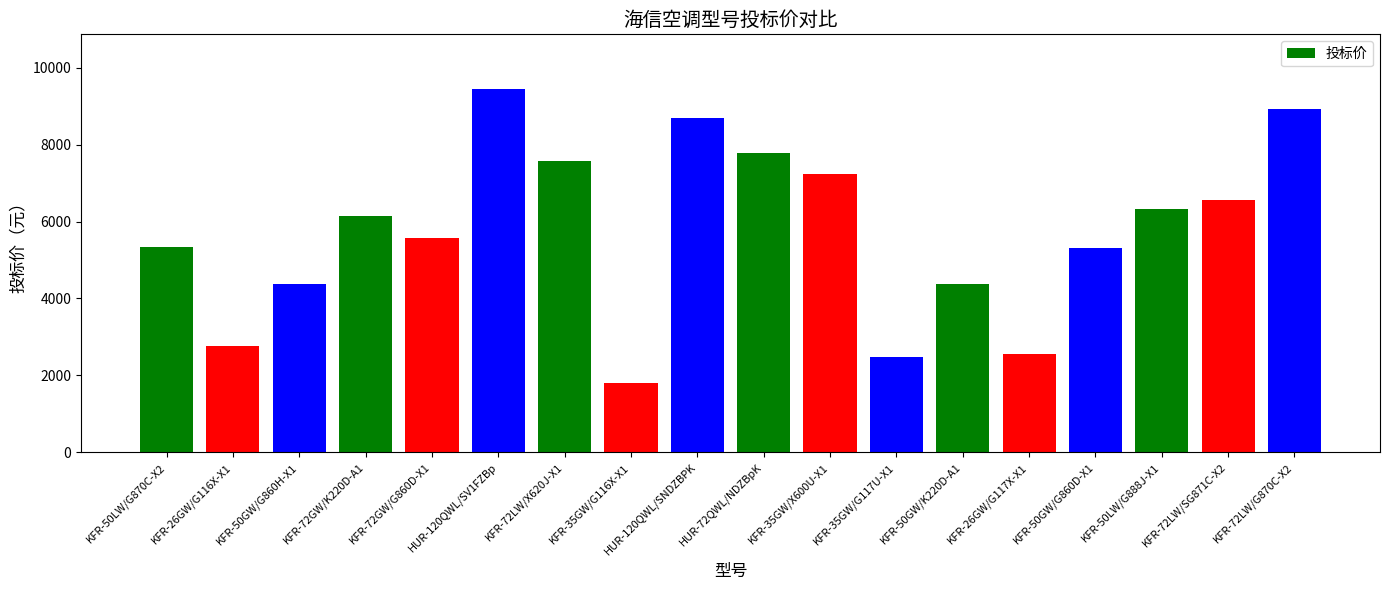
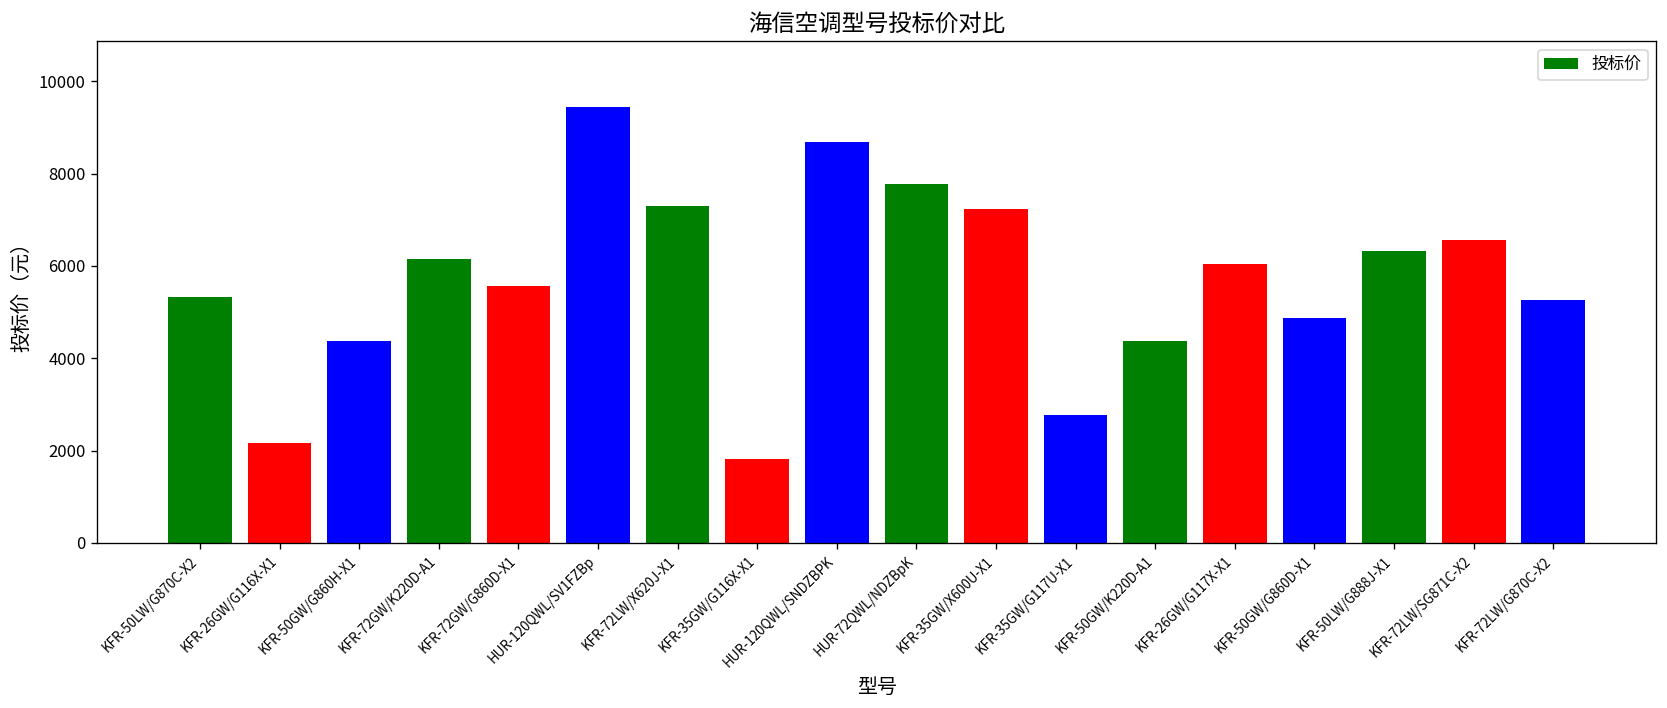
KFR-26GW/G116X-X1: 2800 -> 2200
KFR-72LW/X620J-X1: 7600 -> 7300
KFR-35GW/G117U-X1: 2500 -> 2800
KFR-26GW/G117X-X1: 2600 -> 6000
KFR-50GW/G860D-X1: 5300 -> 4900
KFR-72LW/G870C-X2: 8900 -> 5300
